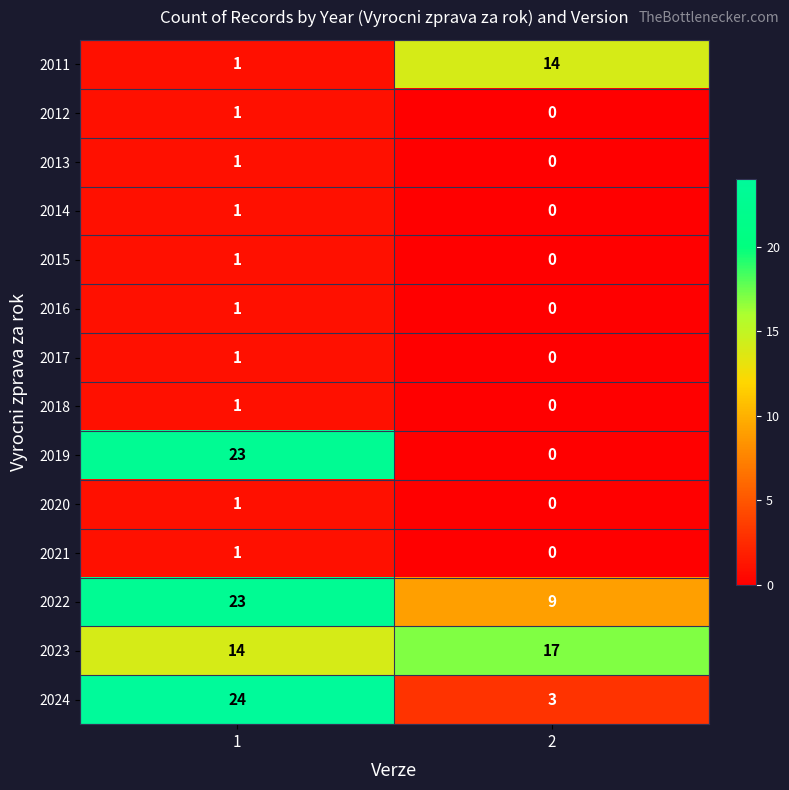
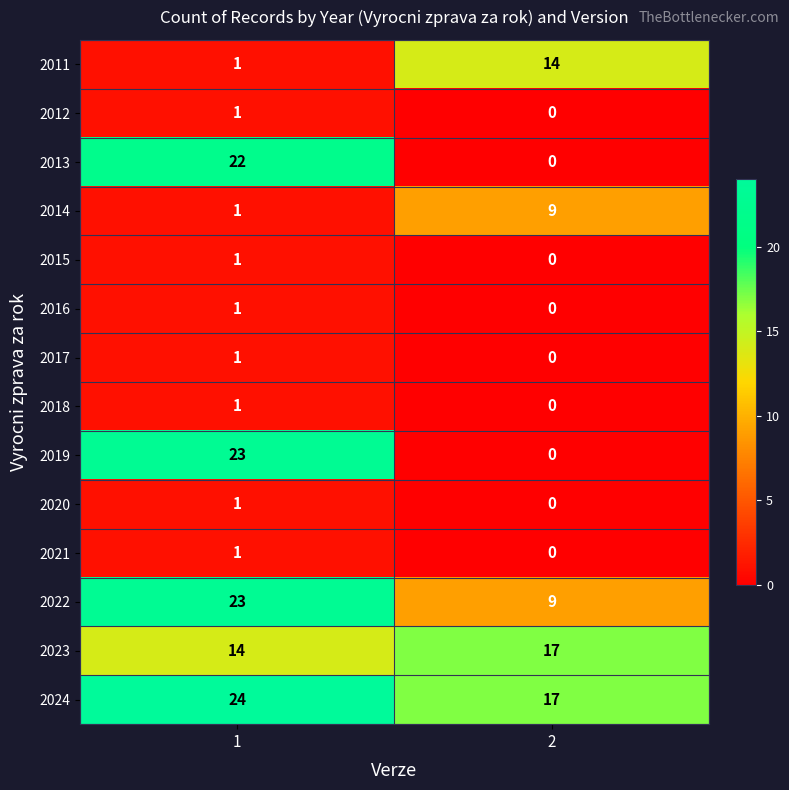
2013, 1: 1 -> 22
2014, 2: 0 -> 9
2024, 2: 3 -> 17
